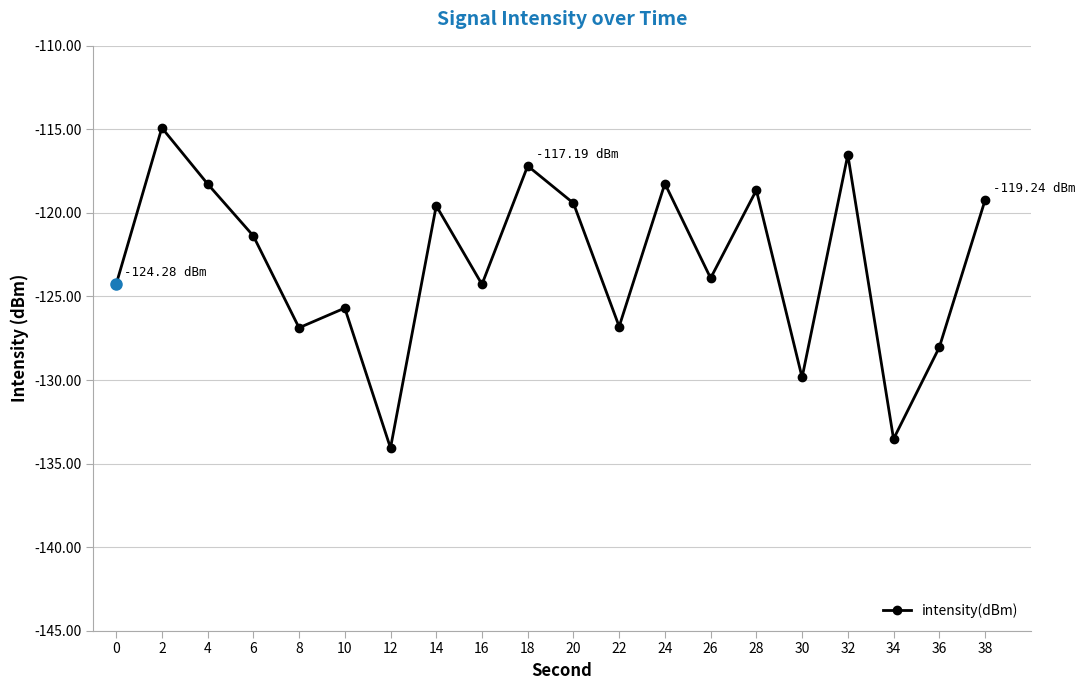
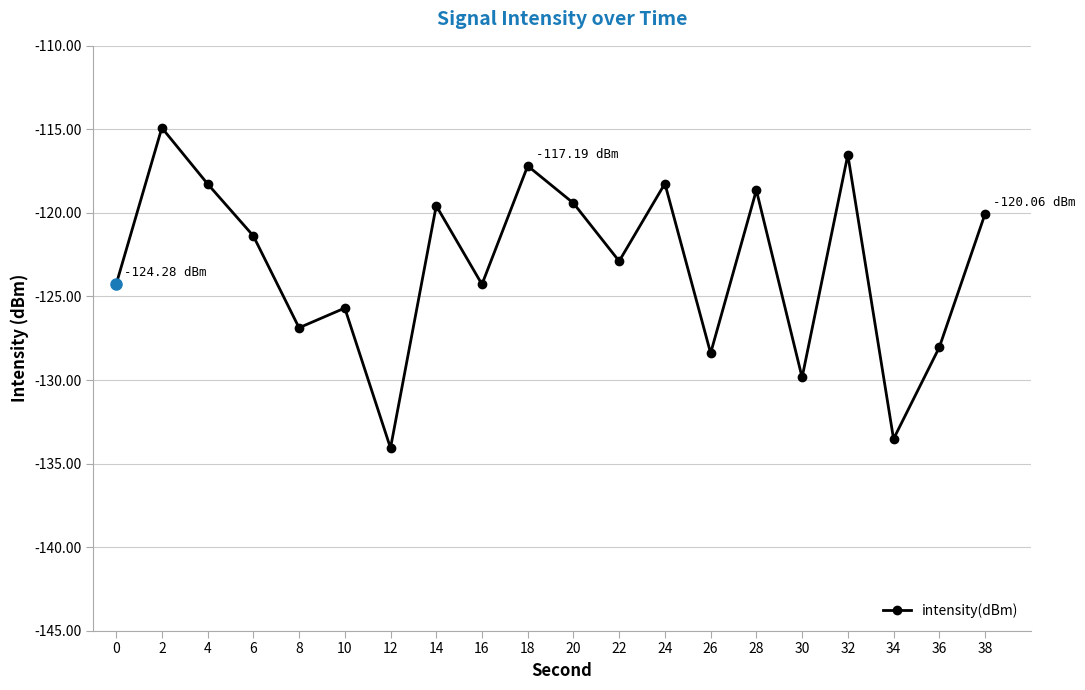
intensity(dBm), 22: -126.8 -> -122.9
intensity(dBm), 26: -123.9 -> -128.4
intensity(dBm), 38: -119.24 -> -120.06
